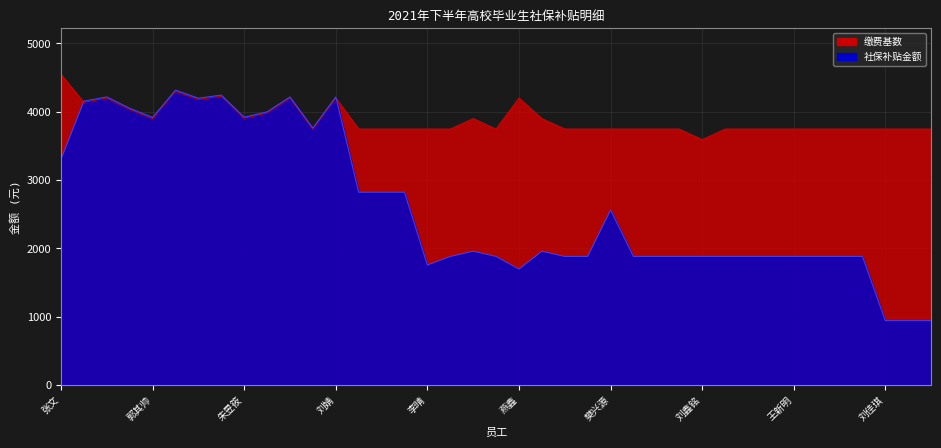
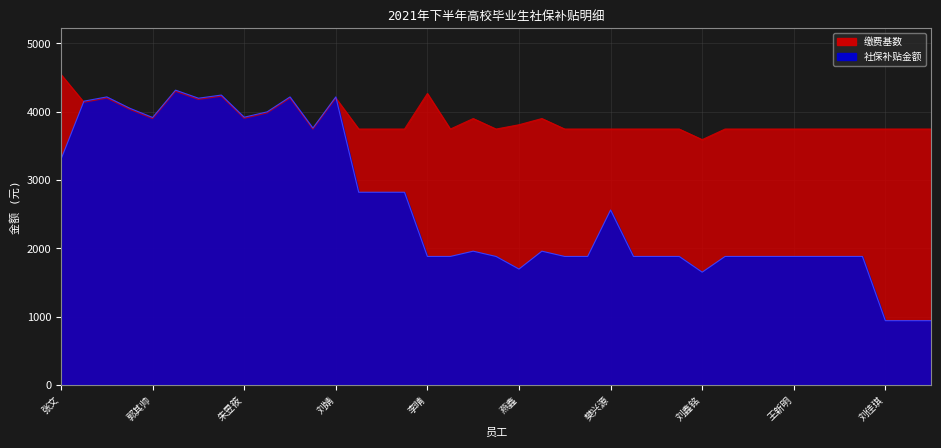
缴费基数, 李晴: 3700 -> 4300
社保补贴金额, 李晴: 1800 -> 1900
缴费基数, 燕鑫: 4200 -> 3800
社保补贴金额, 刘鑫铭: 1900 -> 1700
